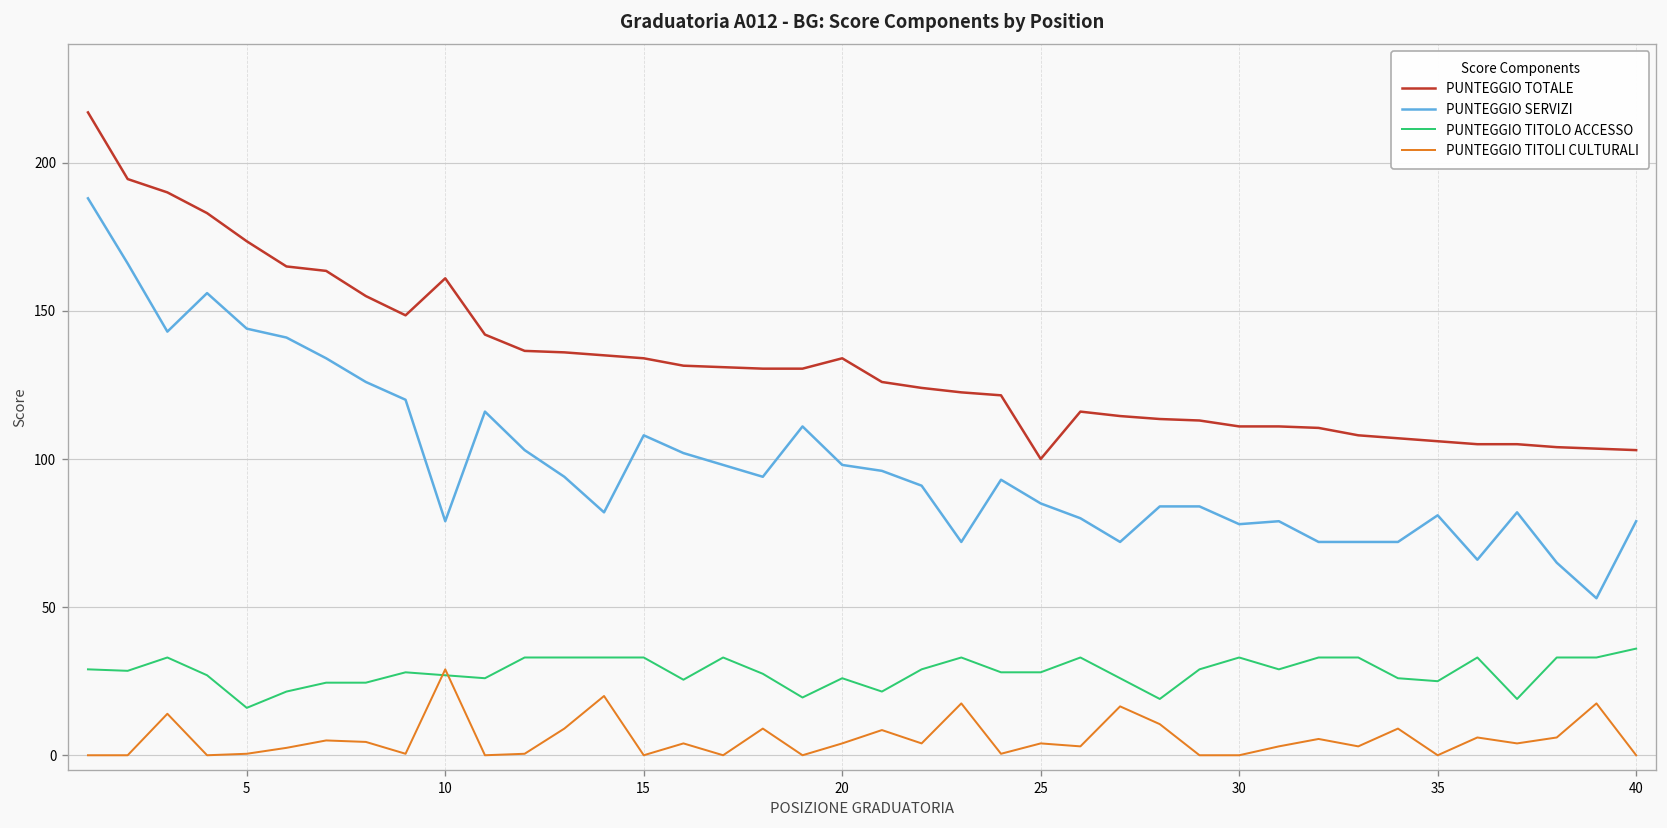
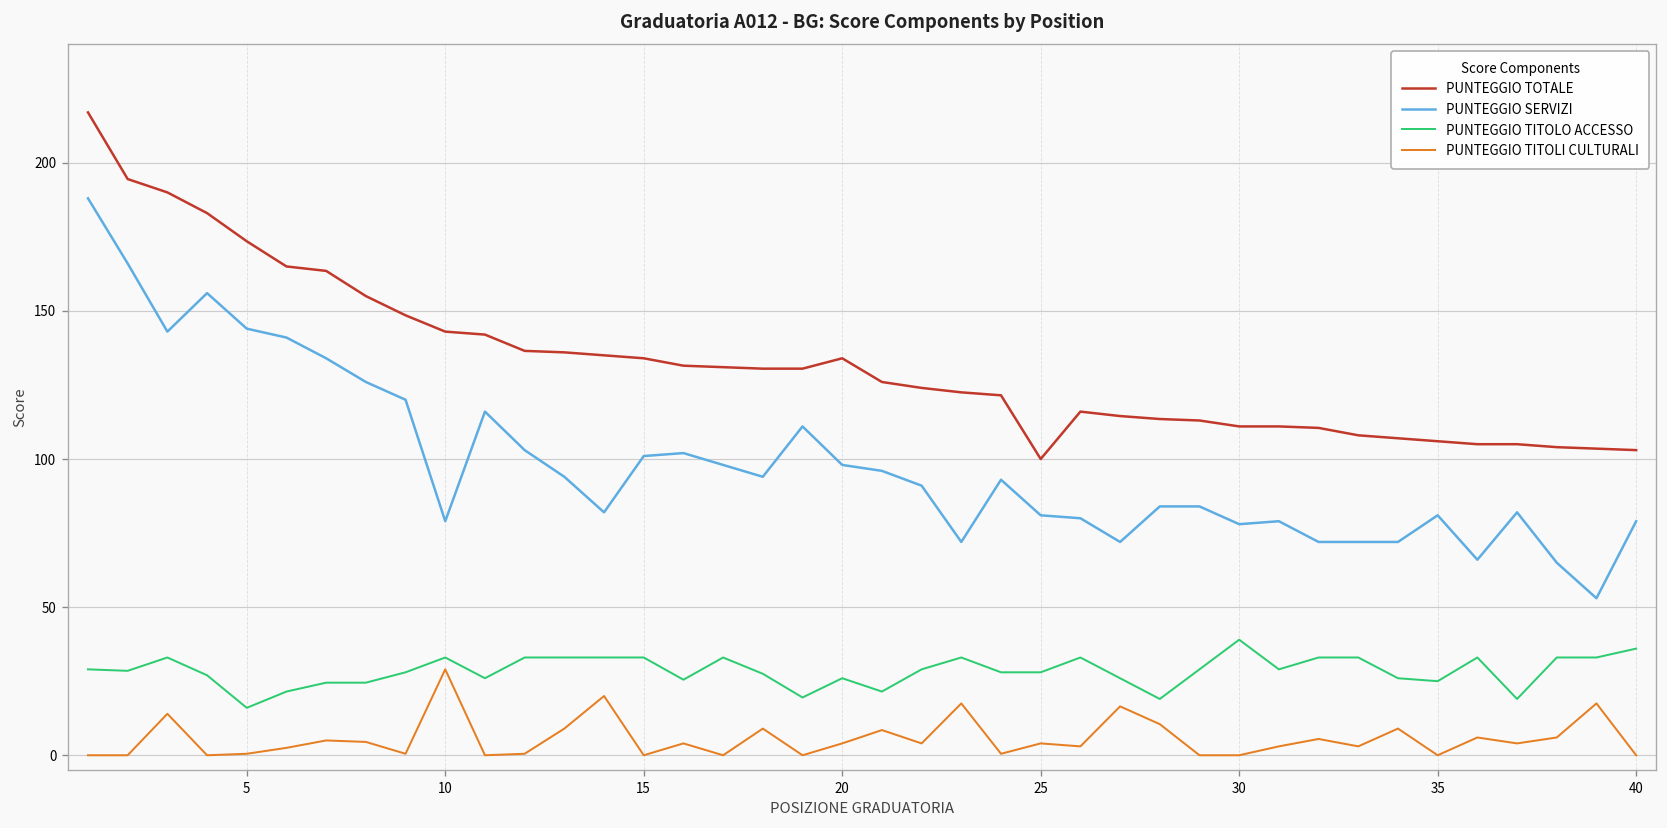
PUNTEGGIO TOTALE, 10: 161 -> 143
PUNTEGGIO TITOLO ACCESSO, 10: 27 -> 33
PUNTEGGIO SERVIZI, 15: 108 -> 101
PUNTEGGIO SERVIZI, 25: 85 -> 81
PUNTEGGIO TITOLO ACCESSO, 30: 33 -> 39
